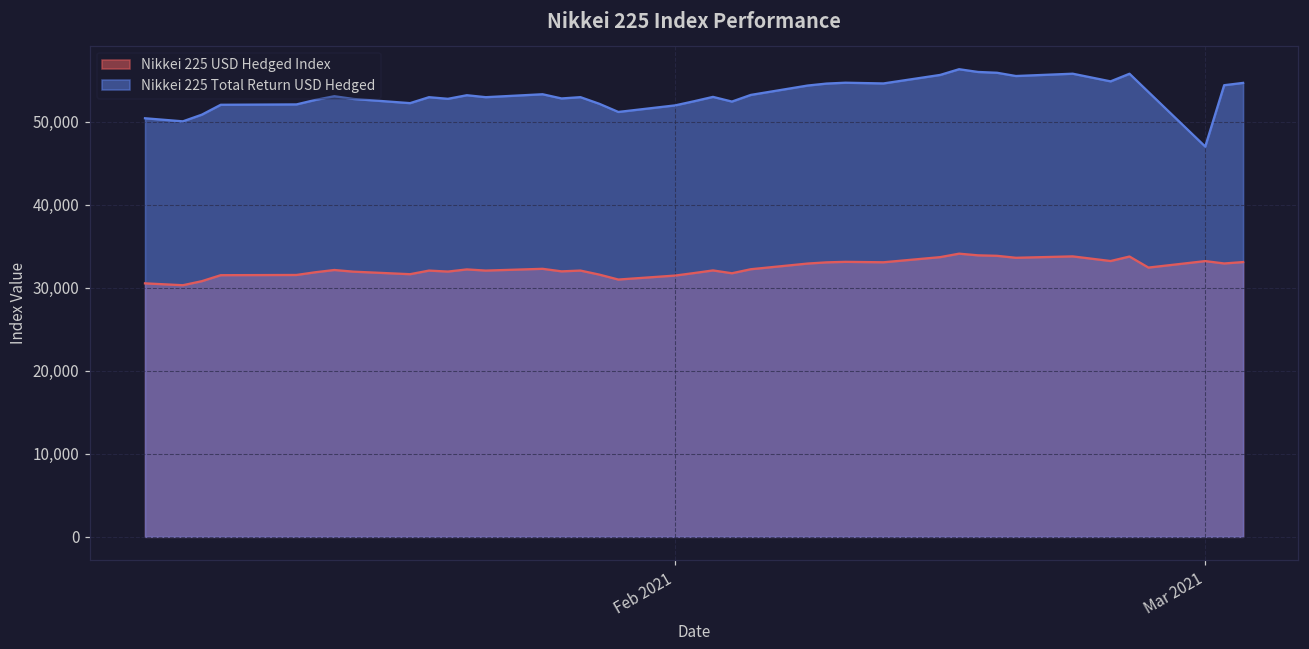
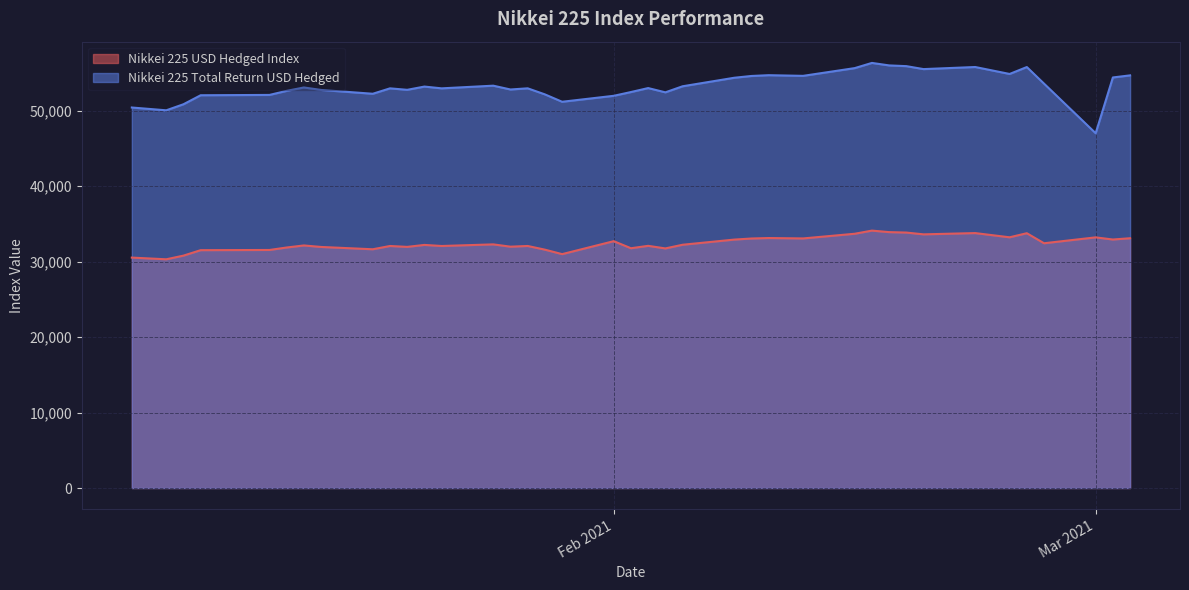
Nikkei 225 USD Hedged Index, Feb 2021: 31,000 -> 33,000
